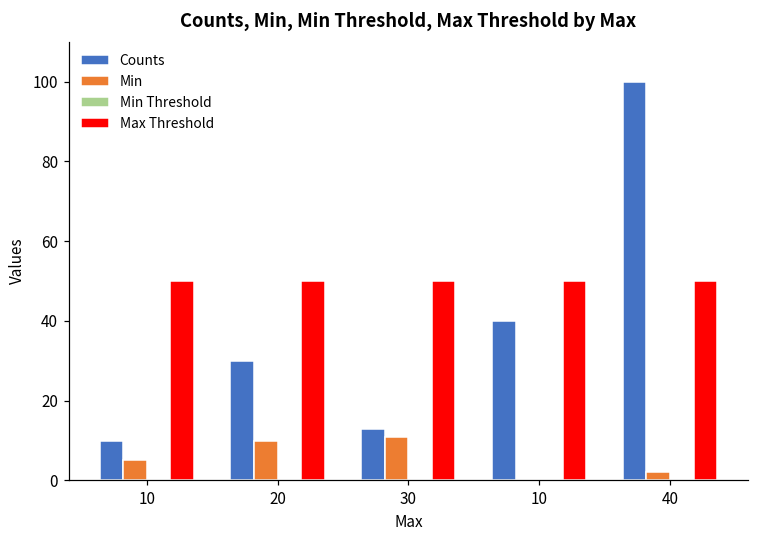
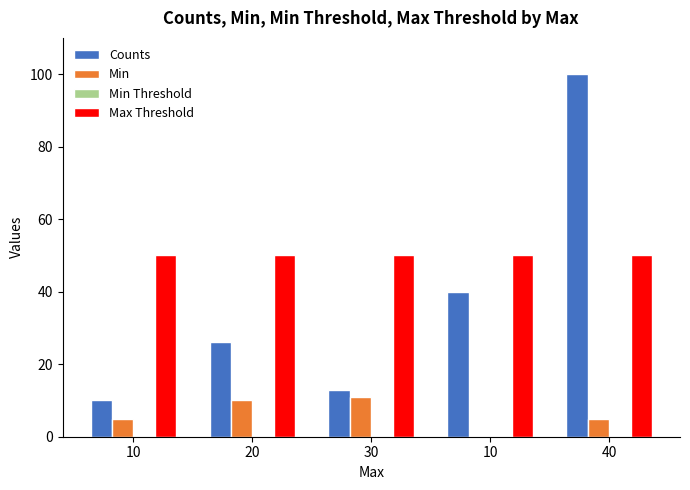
Counts, 20: 30 -> 26
Min, 40: 2 -> 5
